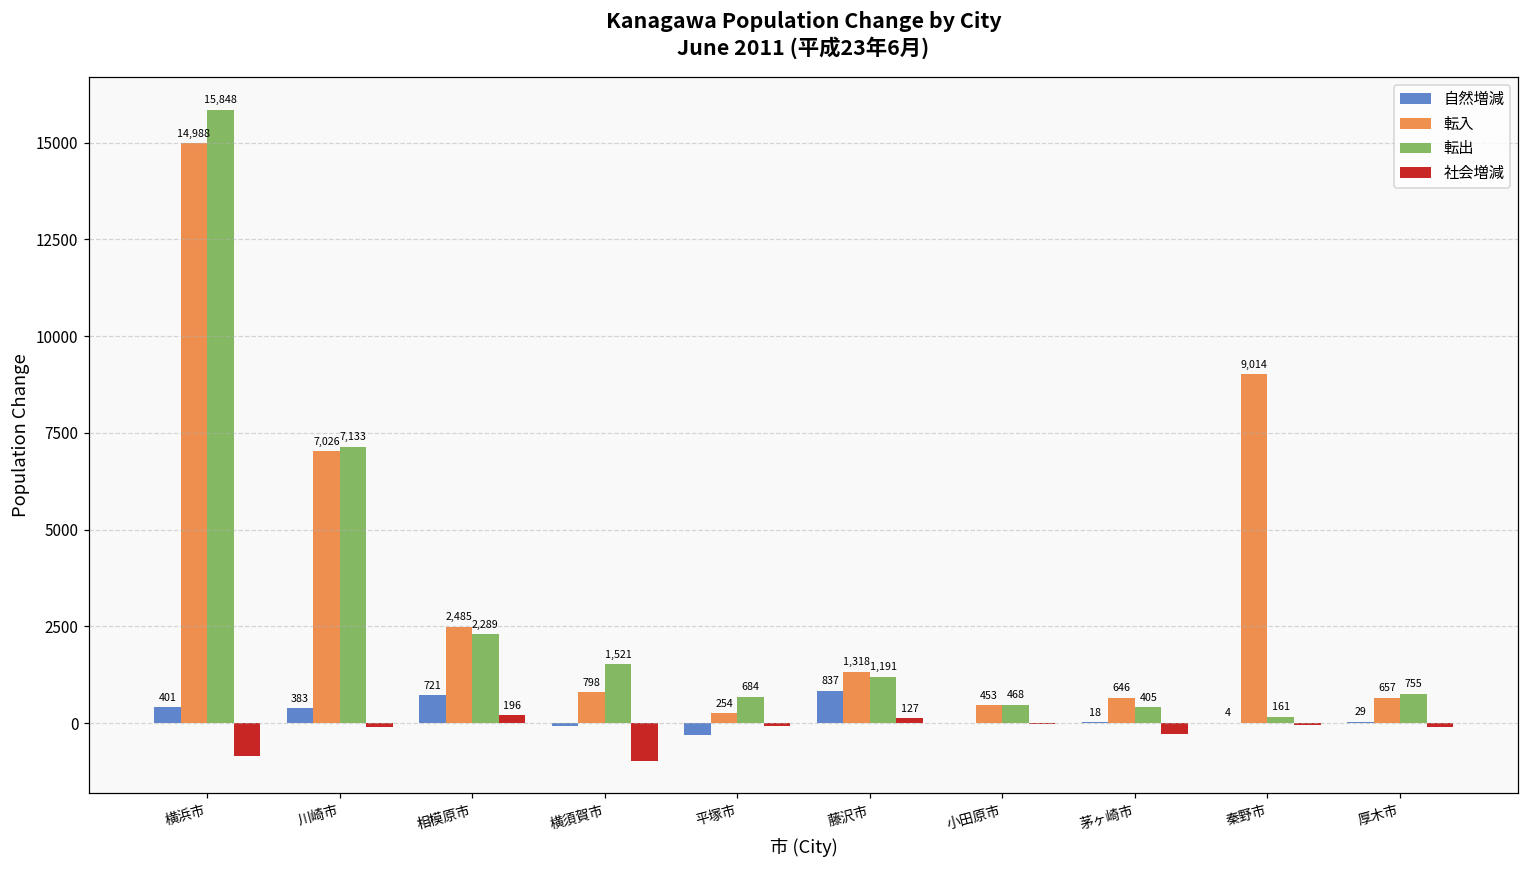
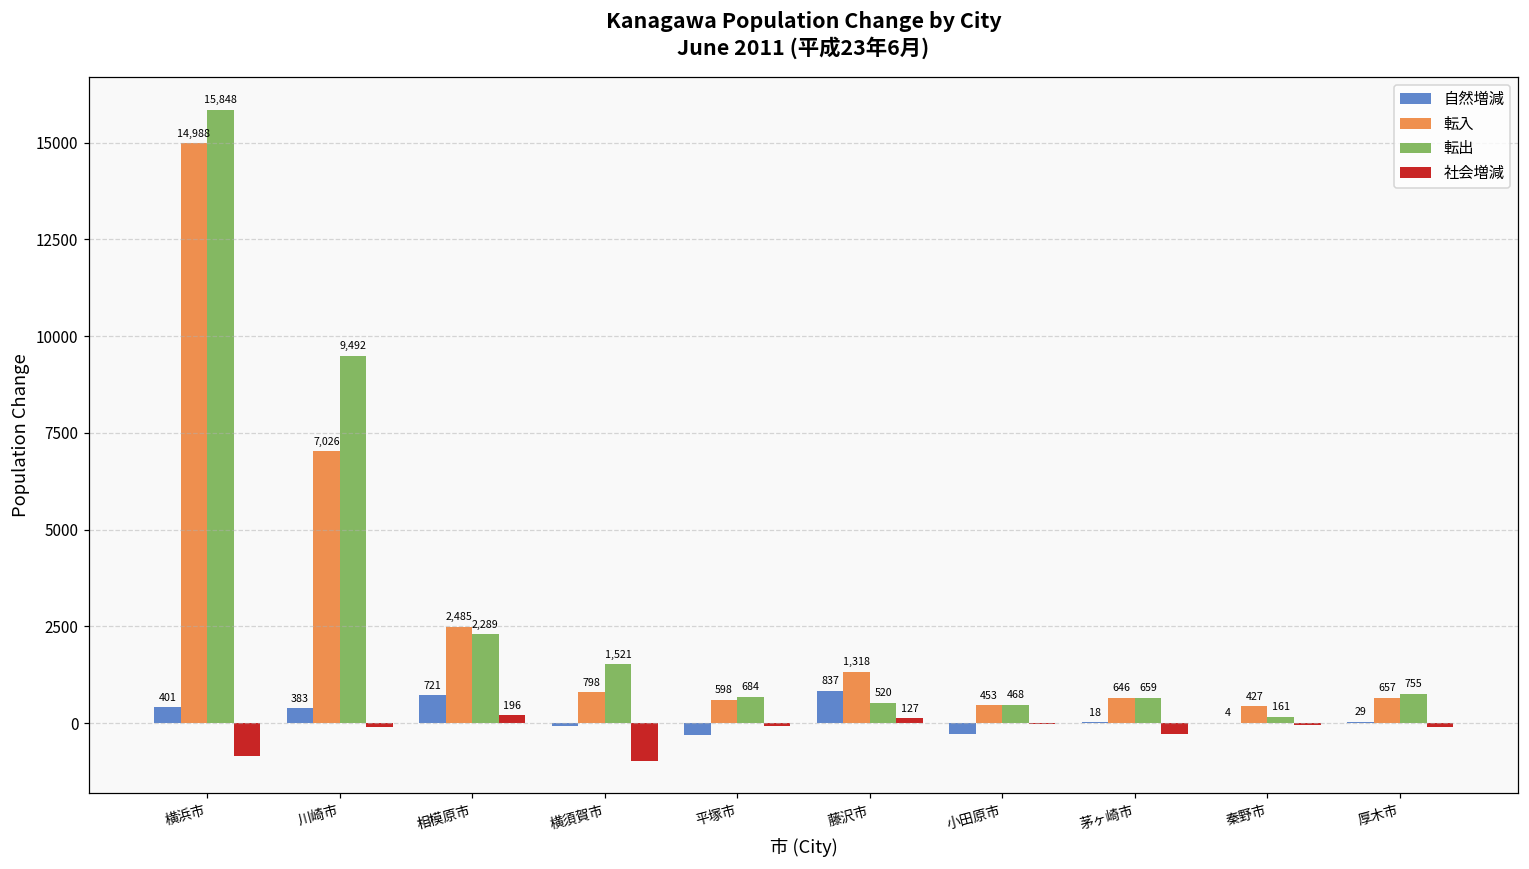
転出, 川崎市: 7,133 -> 9,492
転入, 平塚市: 254 -> 598
転出, 藤沢市: 1,191 -> 520
自然増減, 小田原市: 0 -> -300
転出, 茅ヶ崎市: 405 -> 659
転入, 秦野市: 9,014 -> 427
